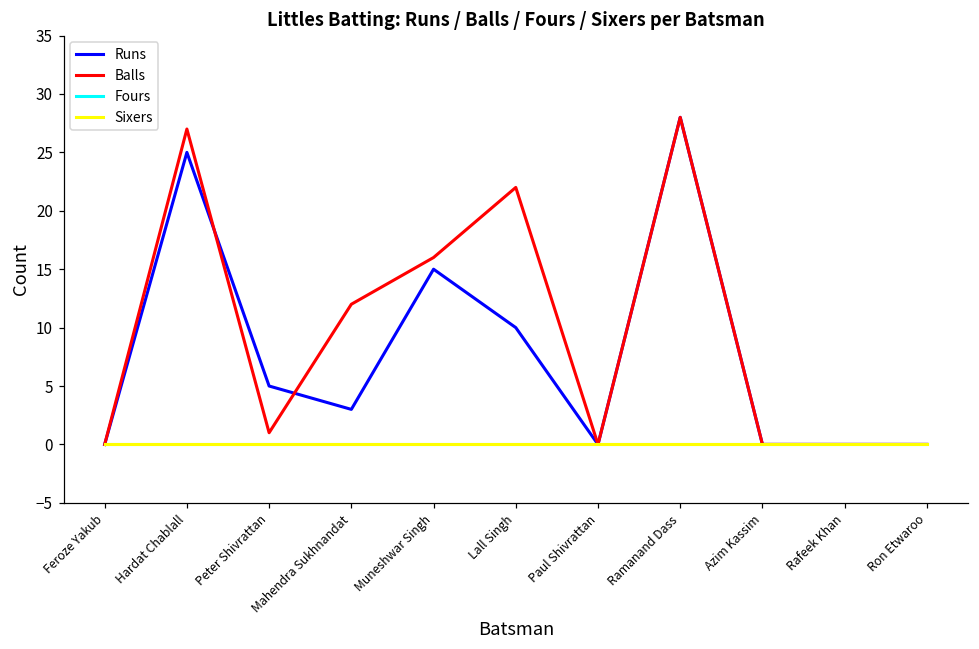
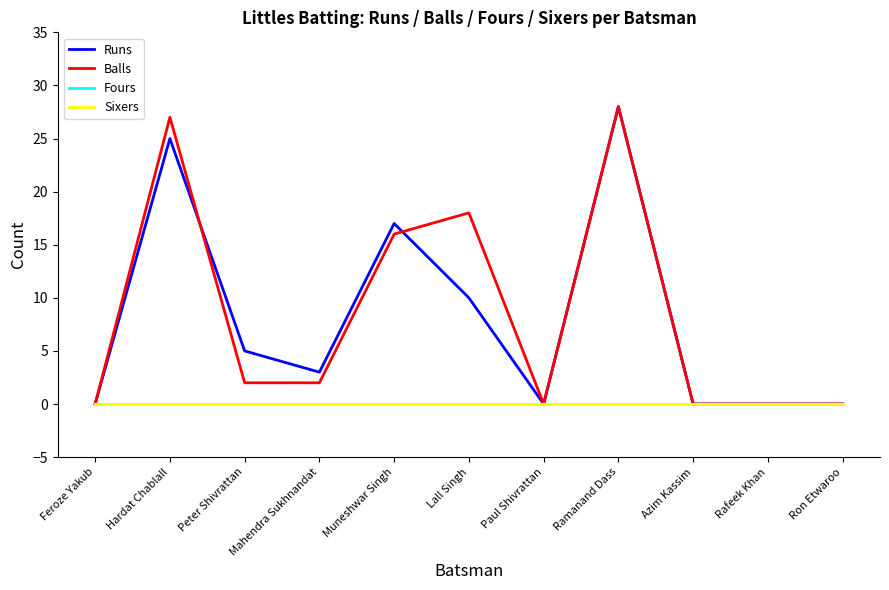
Balls, Peter Shivrattan: 1 -> 2
Balls, Mahendra Sukhnandat: 12 -> 2
Runs, Muneshwar Singh: 15 -> 17
Balls, Lall Singh: 22 -> 18
